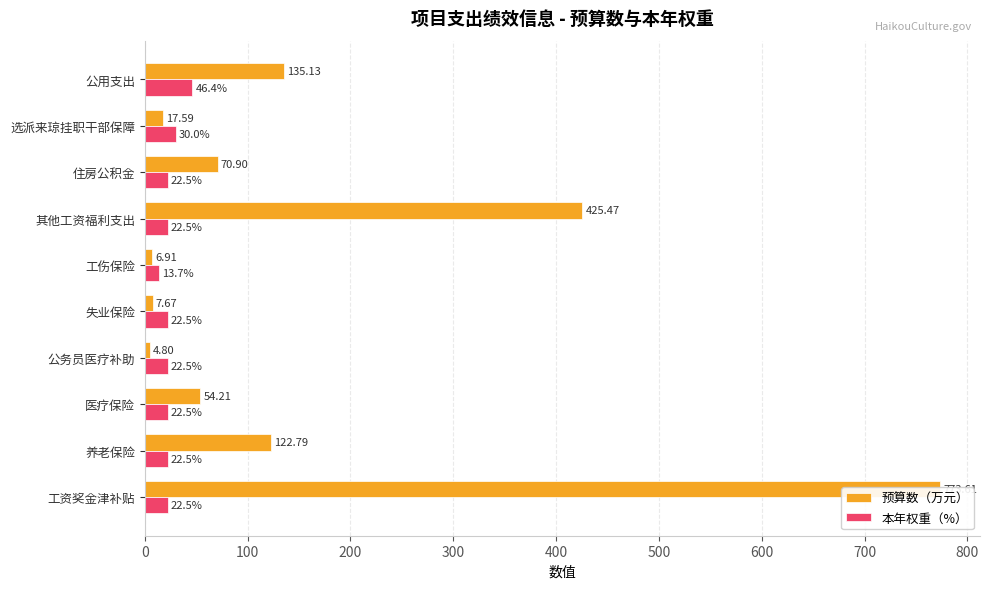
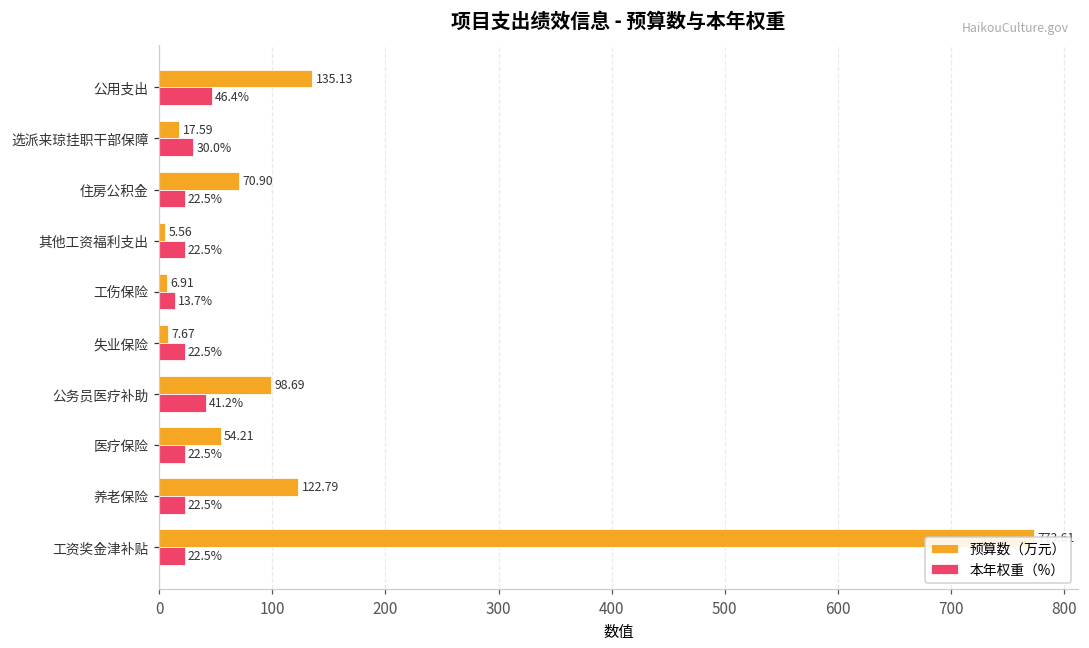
预算数（万元）, 其他工资福利支出: 425.47 -> 5.56
预算数（万元）, 公务员医疗补助: 4.80 -> 98.69
本年权重（%）, 公务员医疗补助: 22.5% -> 41.2%
